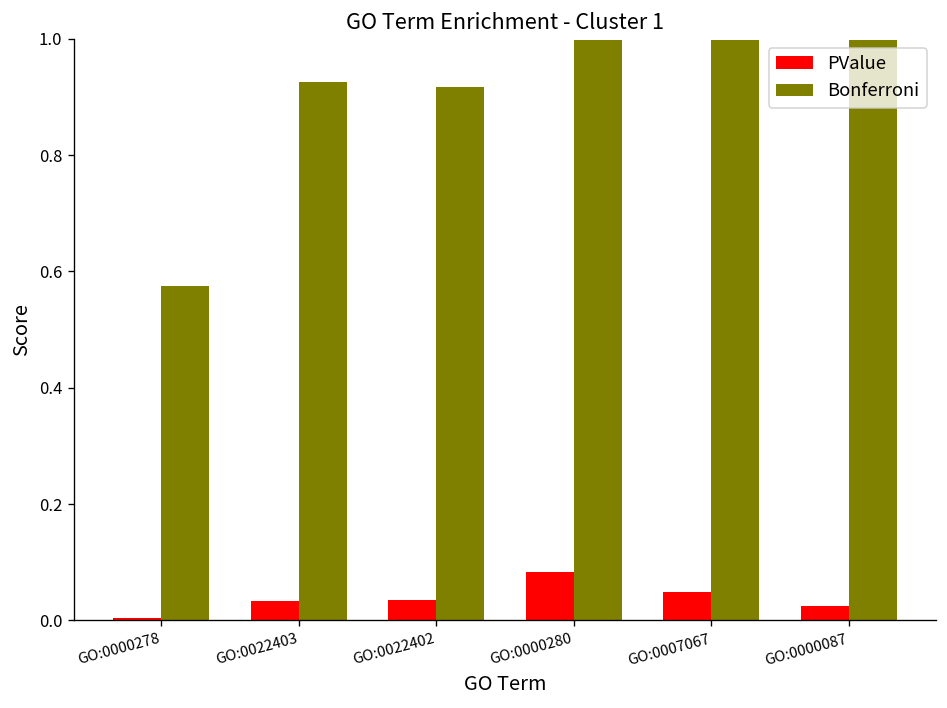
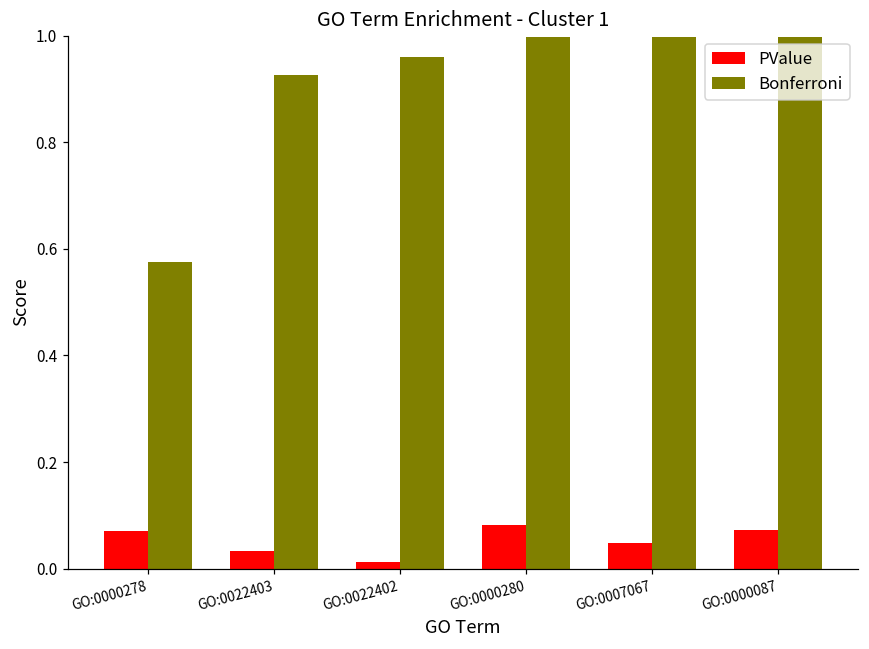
PValue, GO:0000278: 0.00 -> 0.07
PValue, GO:0022402: 0.04 -> 0.01
Bonferroni, GO:0022402: 0.92 -> 0.96
PValue, GO:0000087: 0.03 -> 0.07
